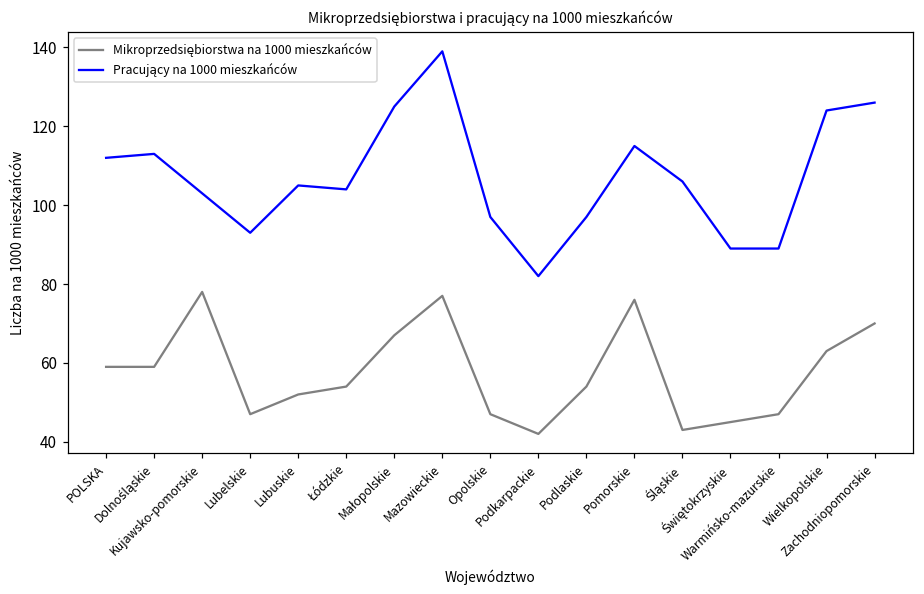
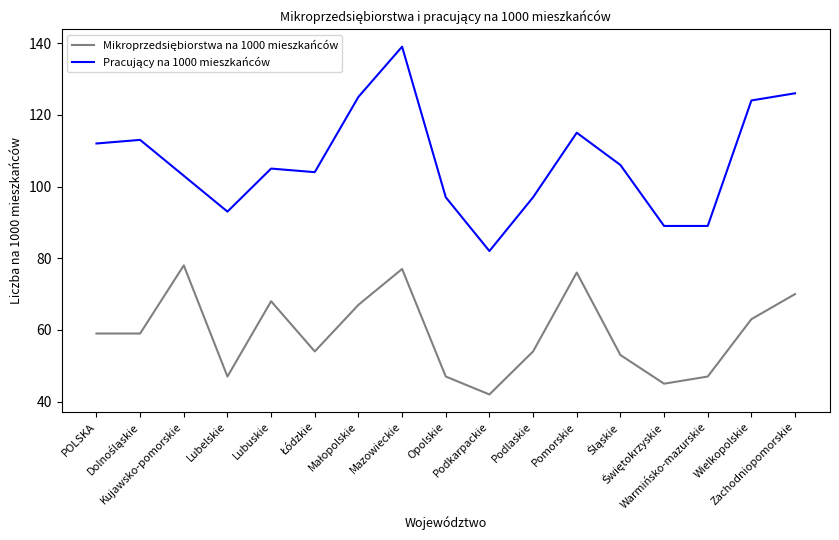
Mikroprzedsiębiorstwa na 1000 mieszkańców, Lubuskie: 52 -> 68
Mikroprzedsiębiorstwa na 1000 mieszkańców, Śląskie: 43 -> 53
